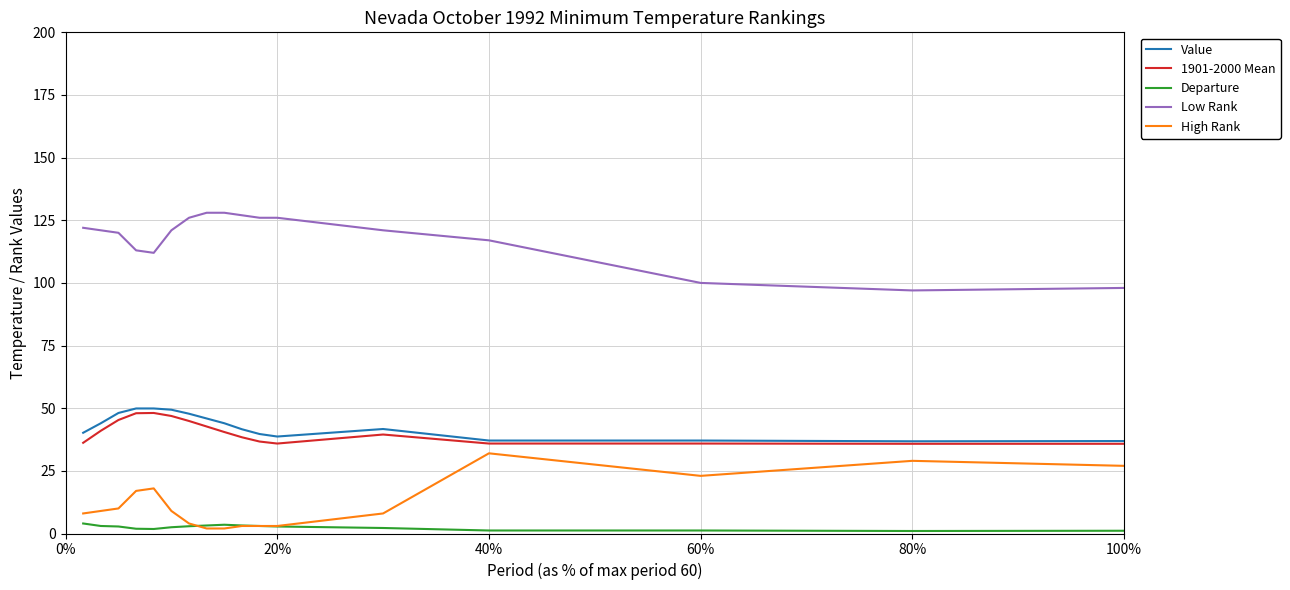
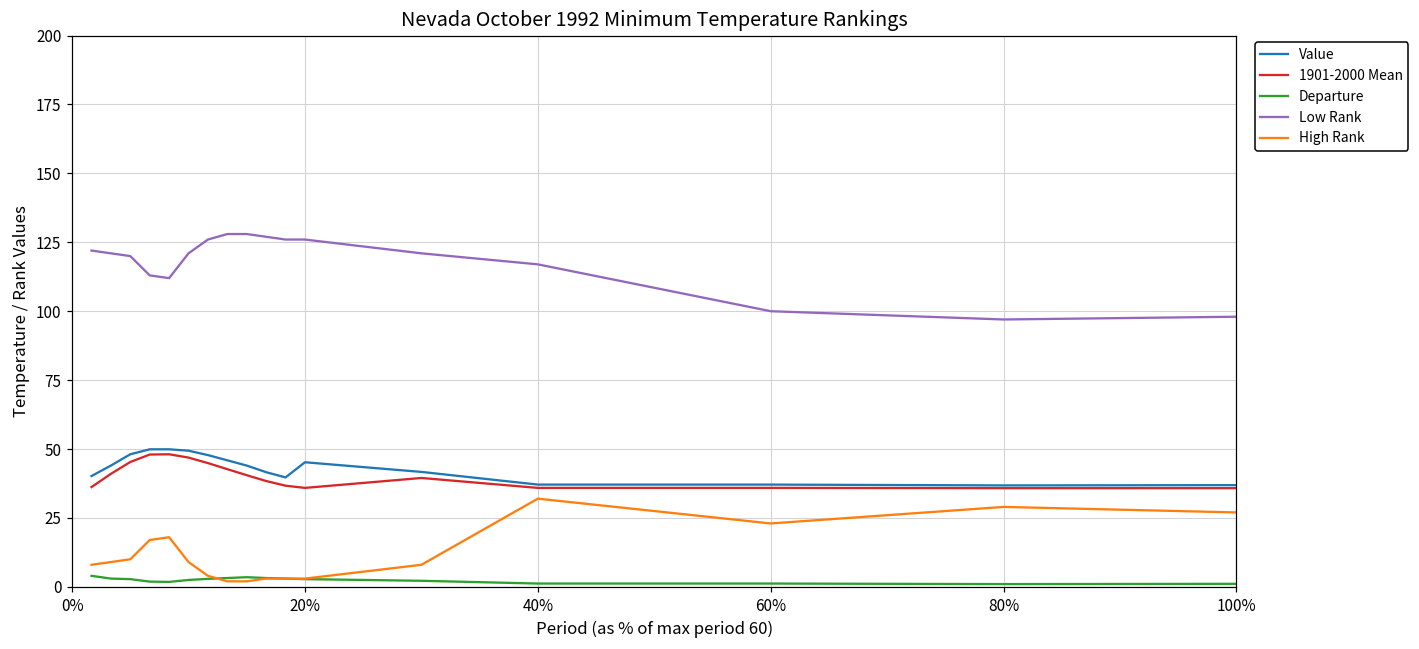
Value, 20%: 39 -> 45
